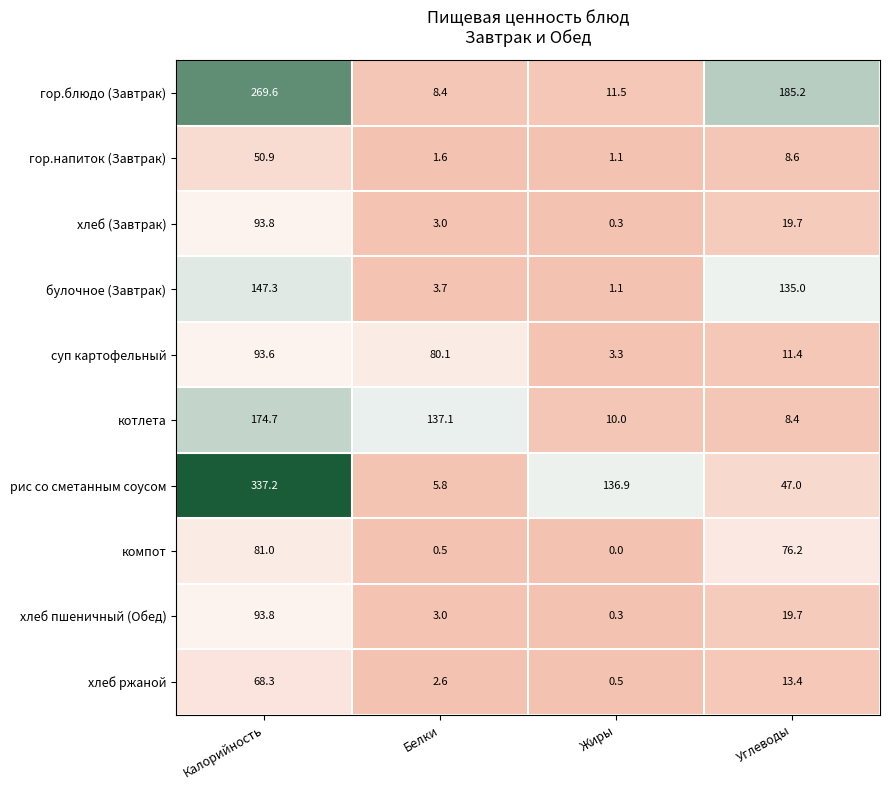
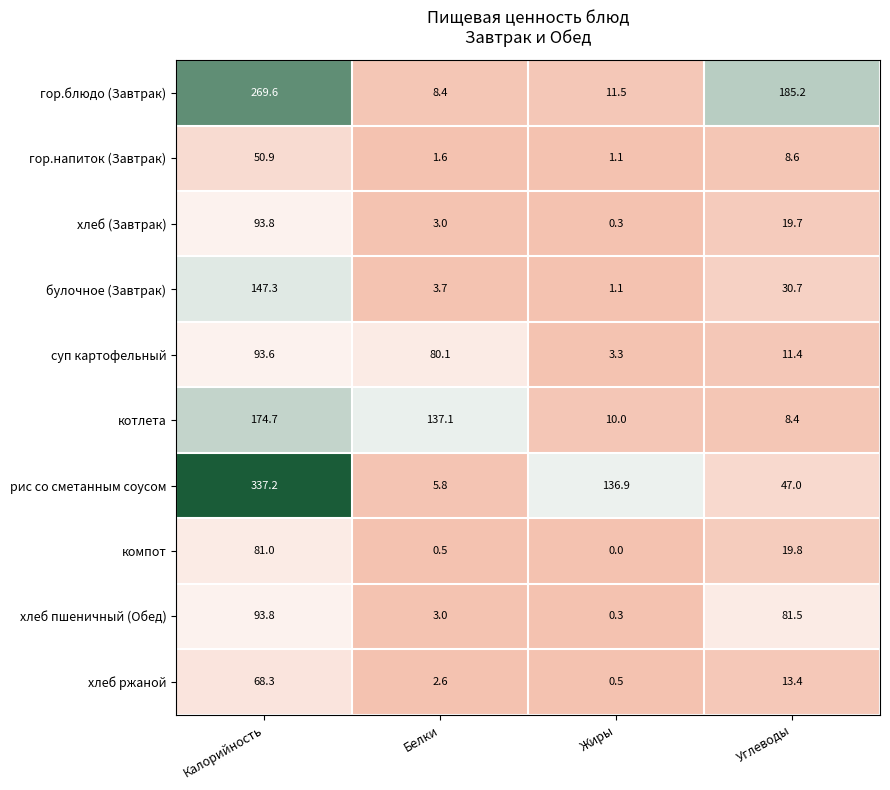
булочное (Завтрак), Углеводы: 135.0 -> 30.7
компот, Углеводы: 76.2 -> 19.8
хлеб пшеничный (Обед), Углеводы: 19.7 -> 81.5
